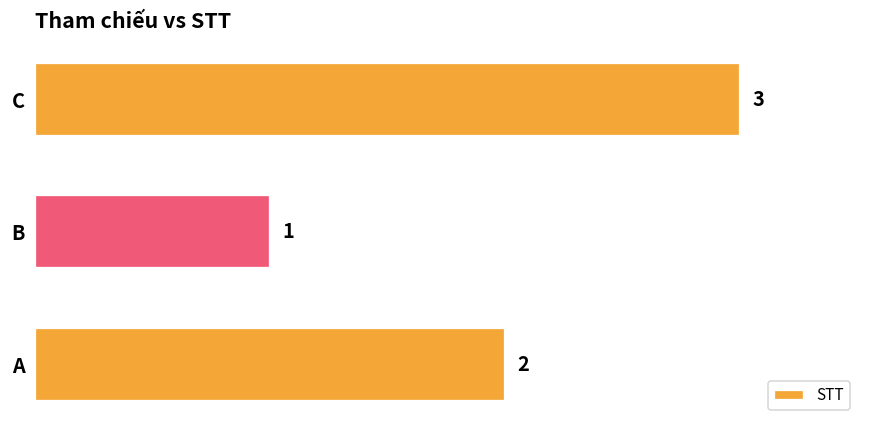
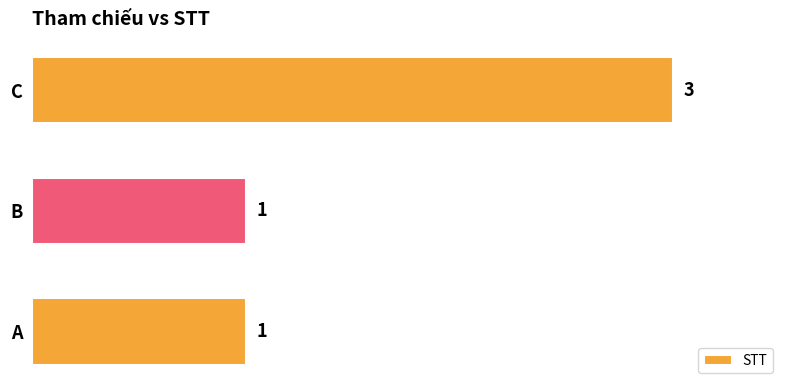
A: 2 -> 1
